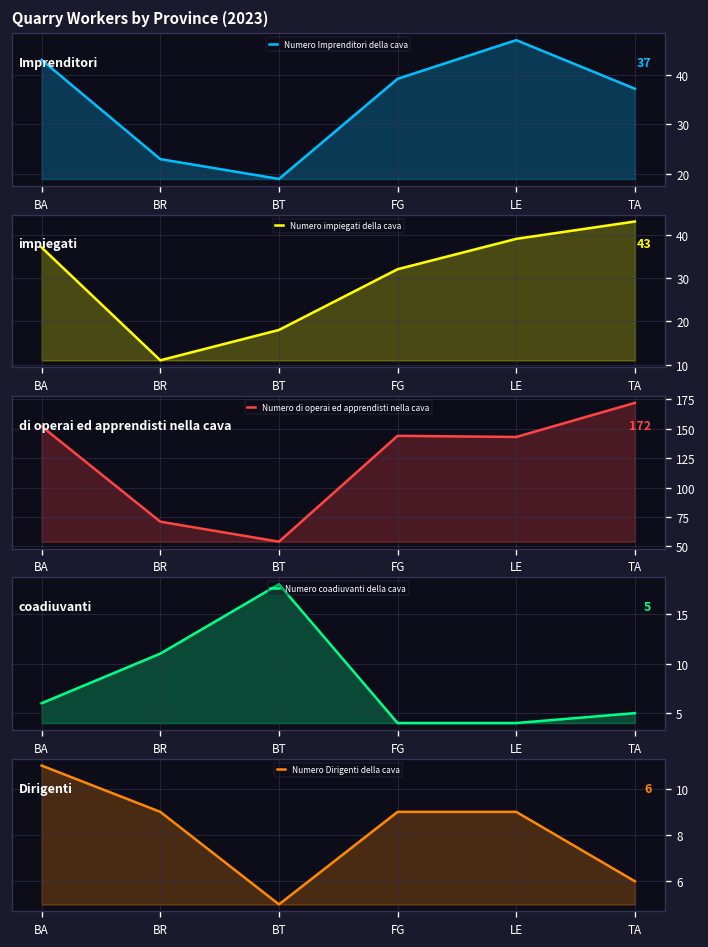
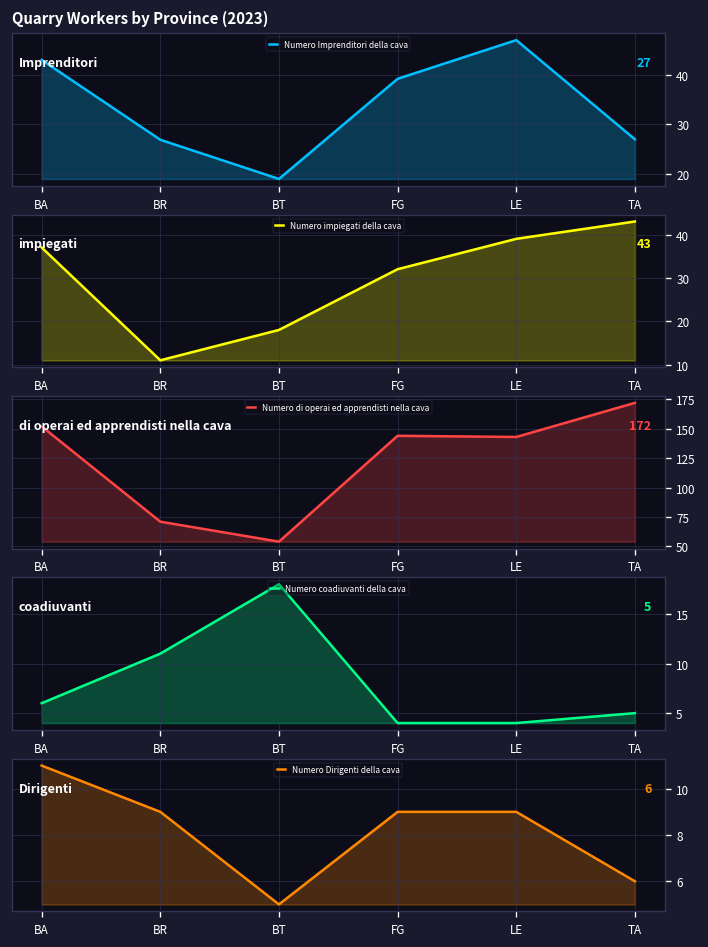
Quarry Workers by Province (2023), BR: 23 -> 27
Quarry Workers by Province (2023), TA: 37 -> 27
